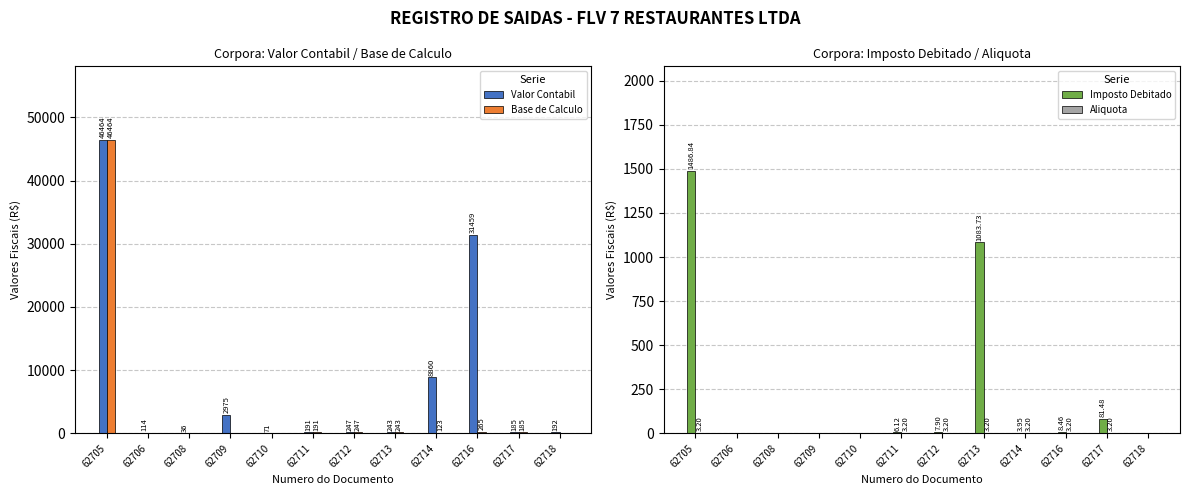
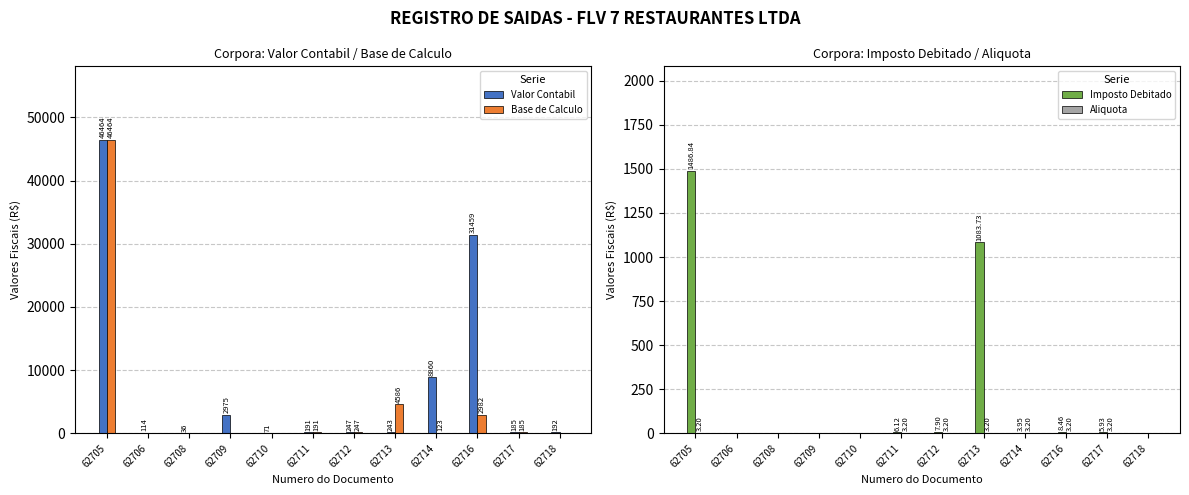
Corpora: Valor Contabil / Base de Calculo, Base de Calculo, 62713: 243 -> 4586
Corpora: Valor Contabil / Base de Calculo, Base de Calculo, 62716: 265 -> 2982
Corpora: Imposto Debitado / Aliquota, Imposto Debitado, 62717: 81.48 -> 5.93
